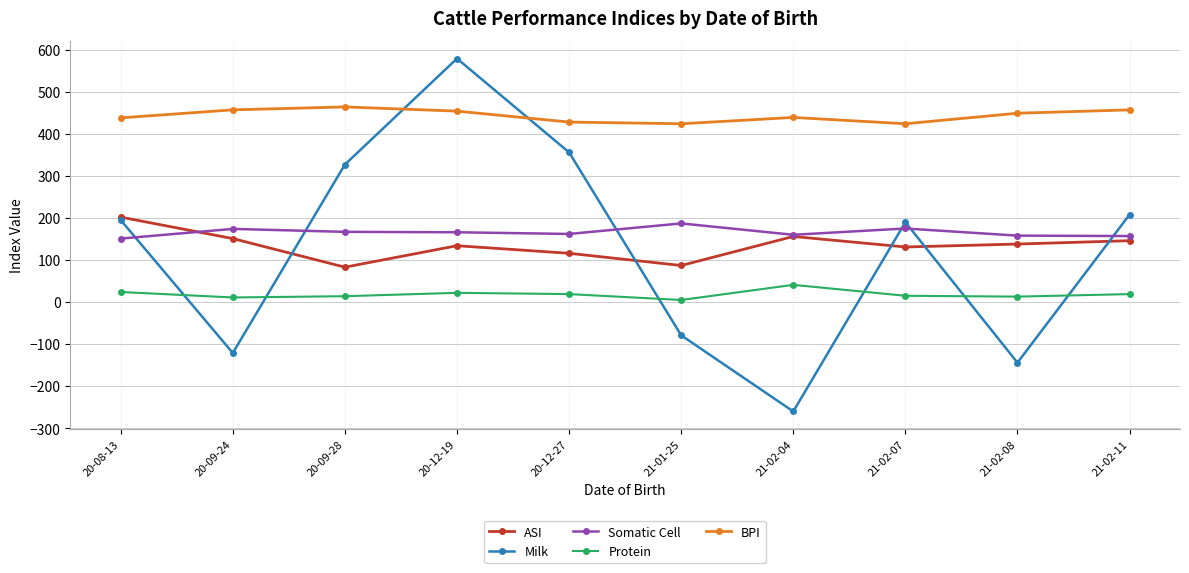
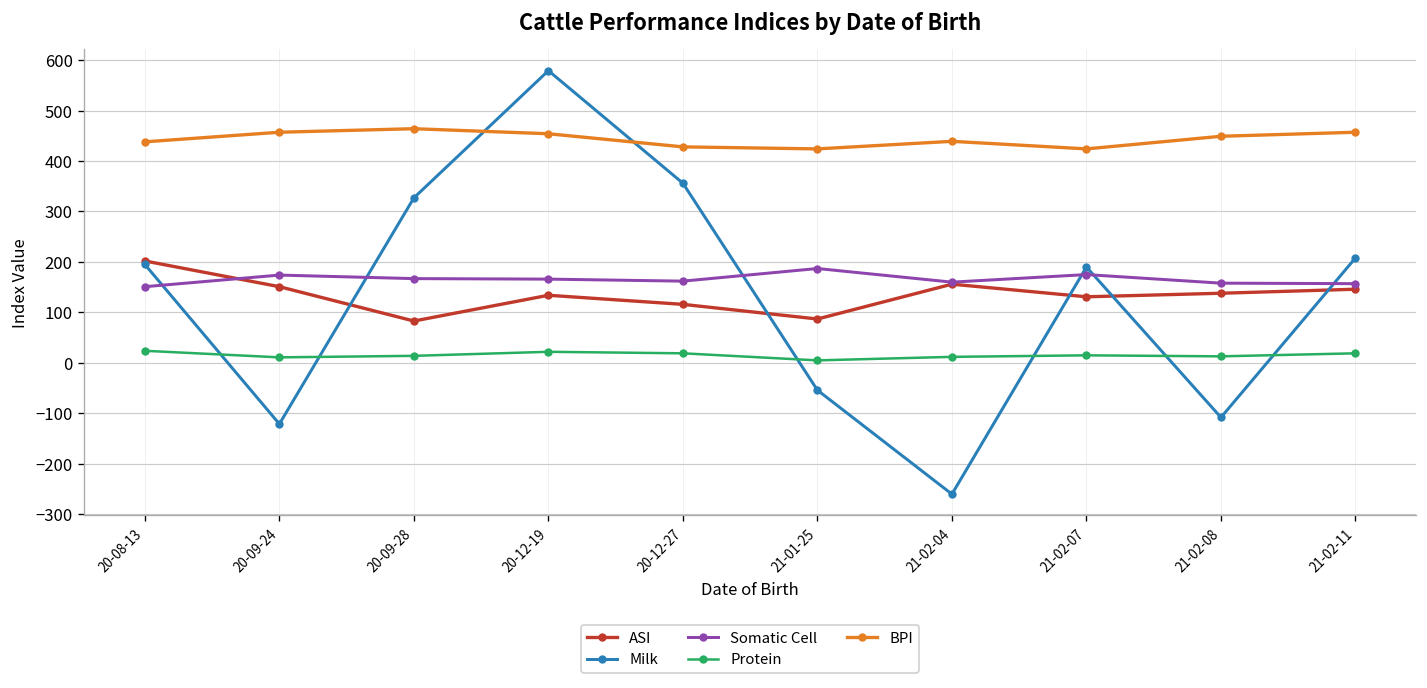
Milk, 21-01-25: -80 -> -50
Protein, 21-02-04: 40 -> 10
Milk, 21-02-08: -140 -> -110
